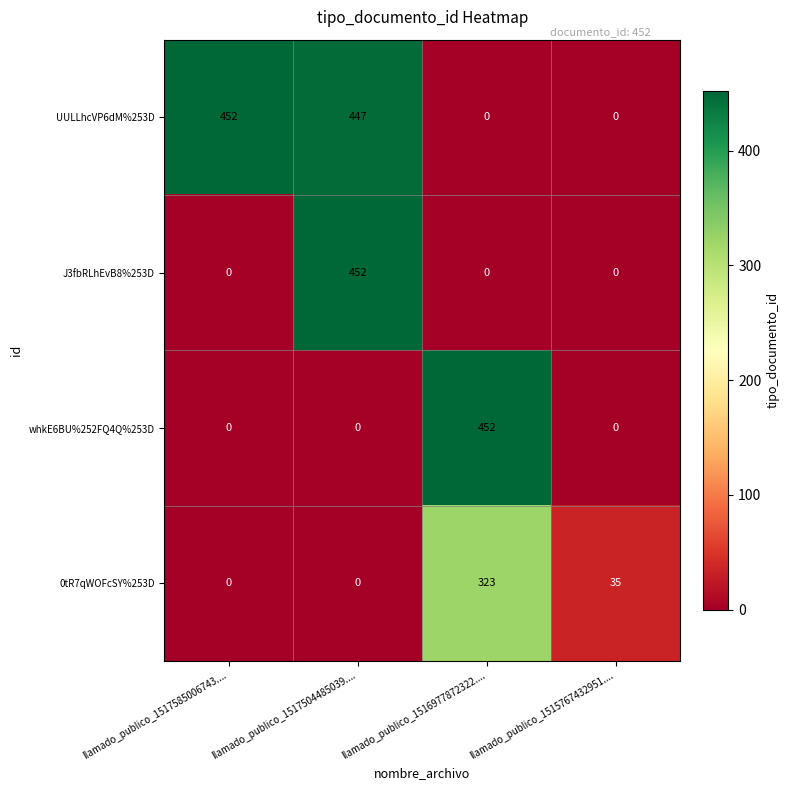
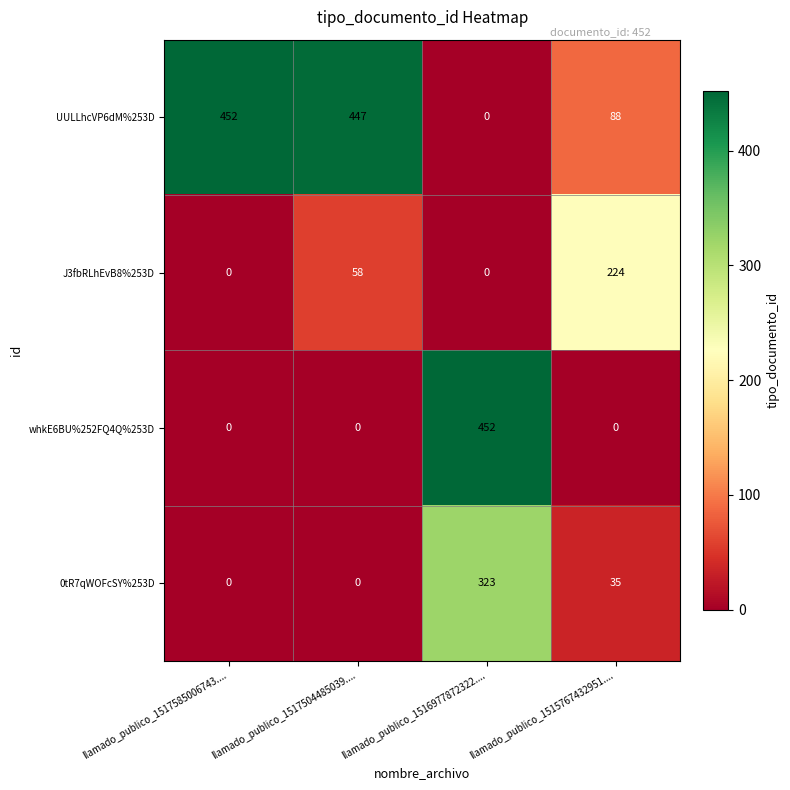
UULLhcVP6dM%253D, llamado_publico_1515767432951....: 0 -> 88
J3fbRLhEvB8%253D, llamado_publico_1517504485039....: 452 -> 58
J3fbRLhEvB8%253D, llamado_publico_1515767432951....: 0 -> 224
